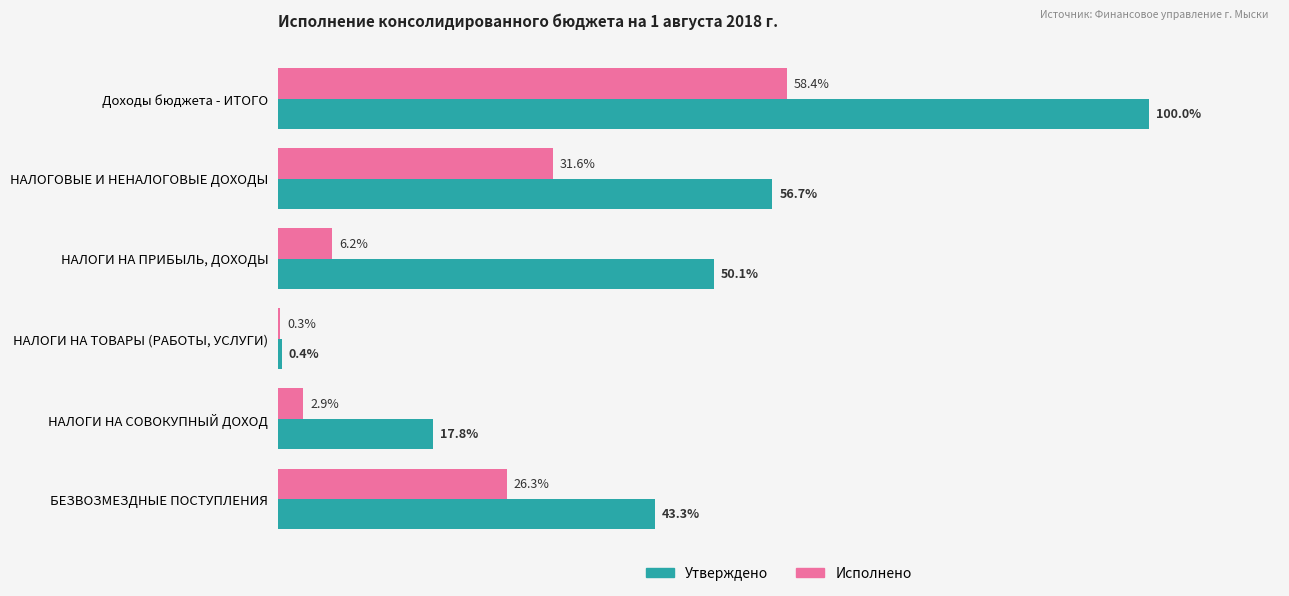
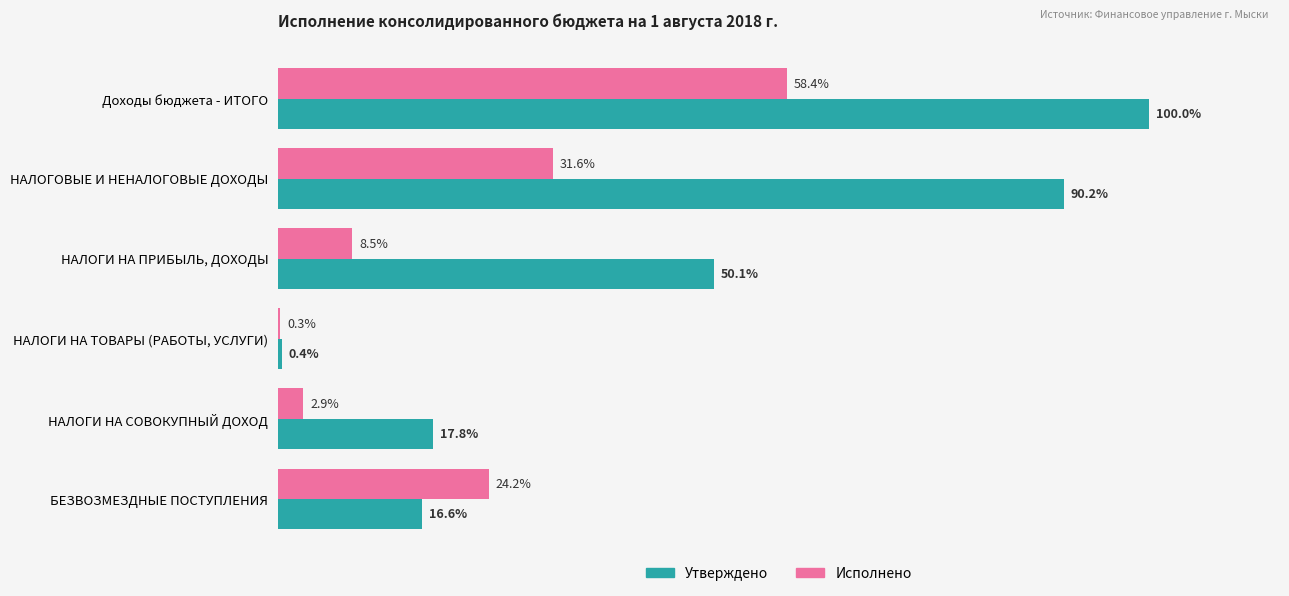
Утверждено, НАЛОГОВЫЕ И НЕНАЛОГОВЫЕ ДОХОДЫ: 56.7% -> 90.2%
Исполнено, НАЛОГИ НА ПРИБЫЛЬ, ДОХОДЫ: 6.2% -> 8.5%
Исполнено, БЕЗВОЗМЕЗДНЫЕ ПОСТУПЛЕНИЯ: 26.3% -> 24.2%
Утверждено, БЕЗВОЗМЕЗДНЫЕ ПОСТУПЛЕНИЯ: 43.3% -> 16.6%
